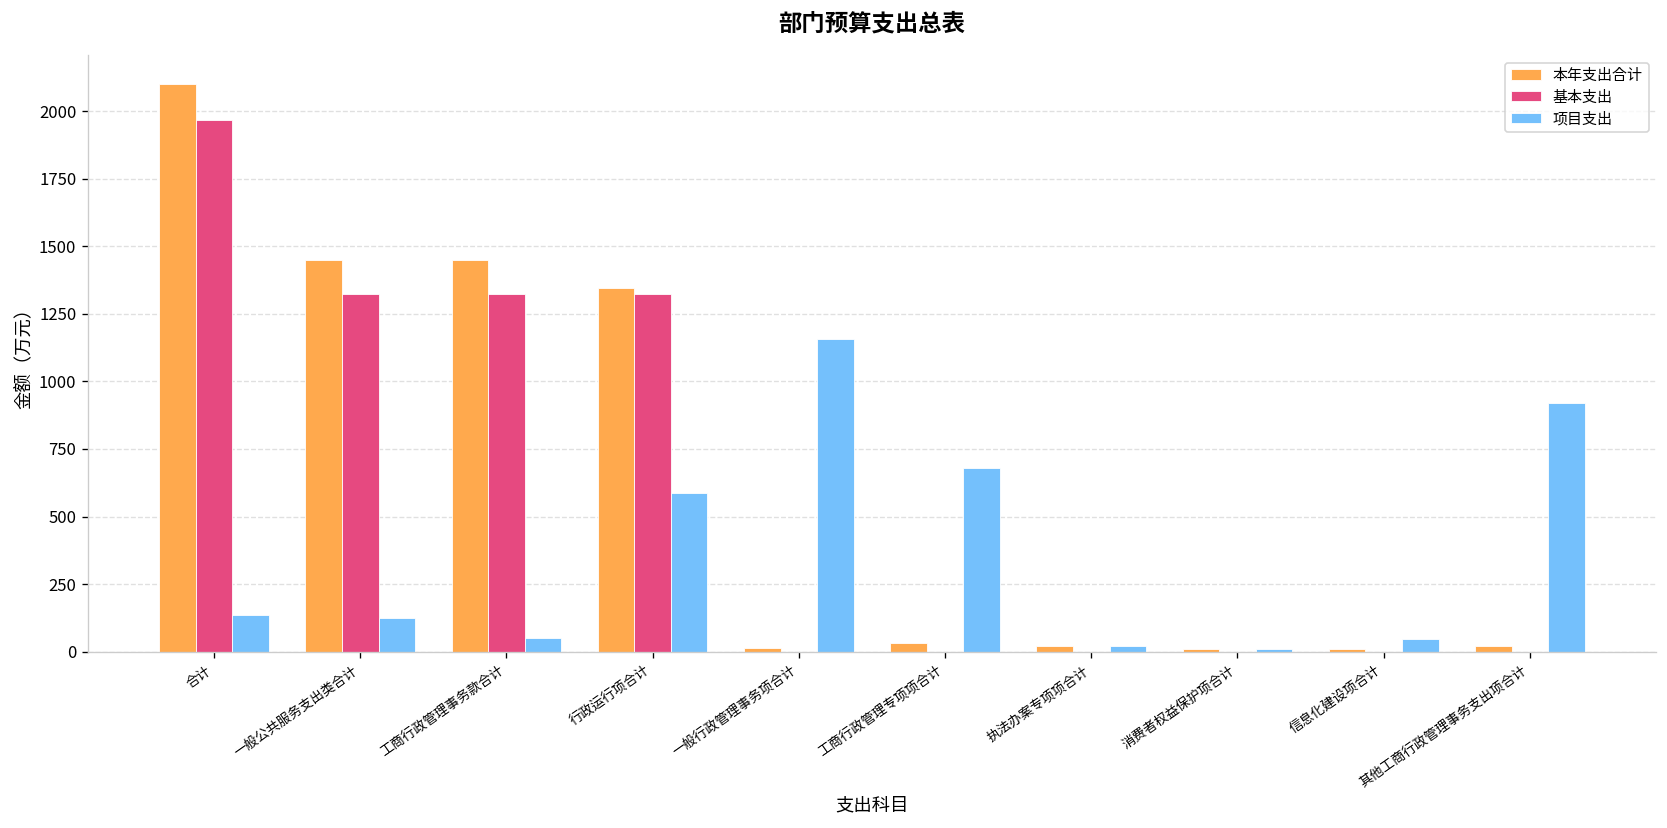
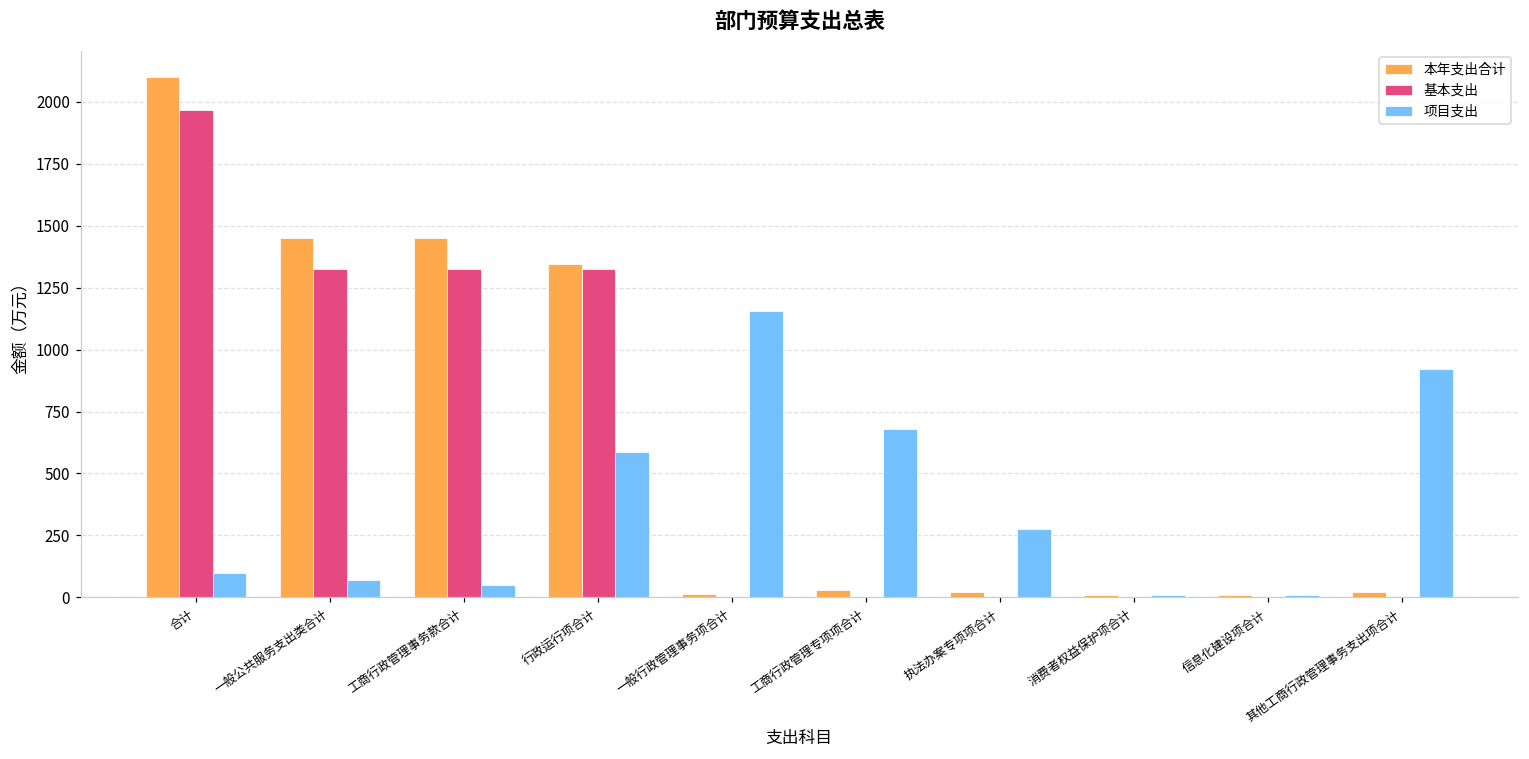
项目支出, 合计: 140 -> 100
项目支出, 一般公共服务支出类合计: 130 -> 70
项目支出, 执法办案专项项合计: 20 -> 270
项目支出, 信息化建设项合计: 50 -> 10
